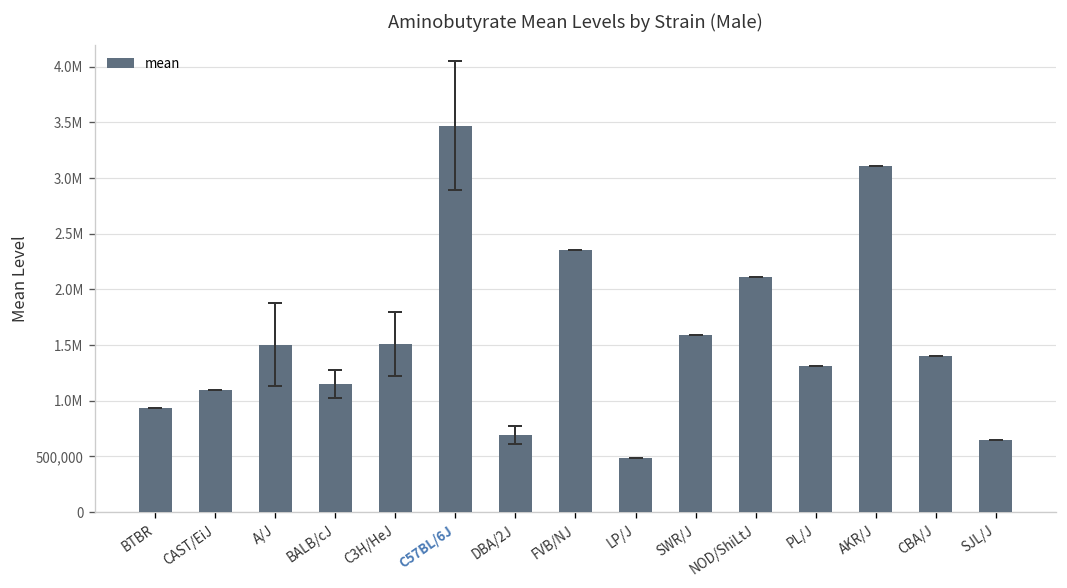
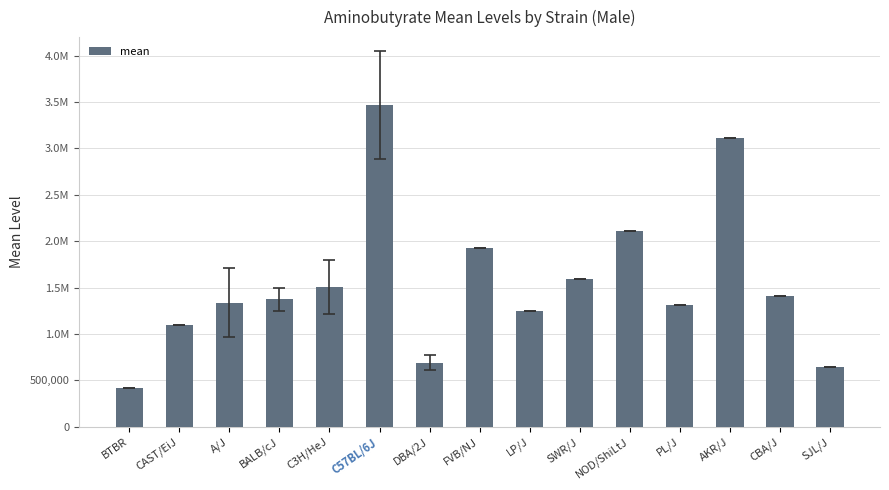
mean, BTBR: 900,000 -> 400,000
mean, A/J: 1,500,000 -> 1,300,000
mean, BALB/cJ: 1,200,000 -> 1,400,000
mean, FVB/NJ: 2,400,000 -> 1,900,000
mean, LP/J: 500,000 -> 1,200,000
